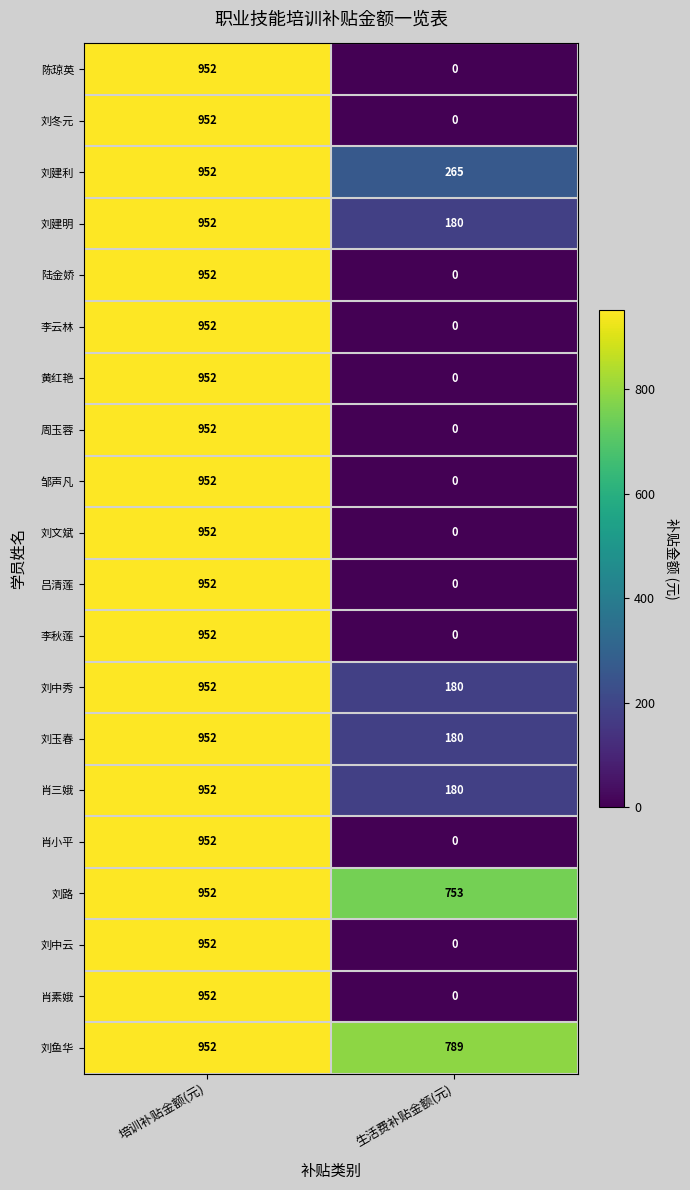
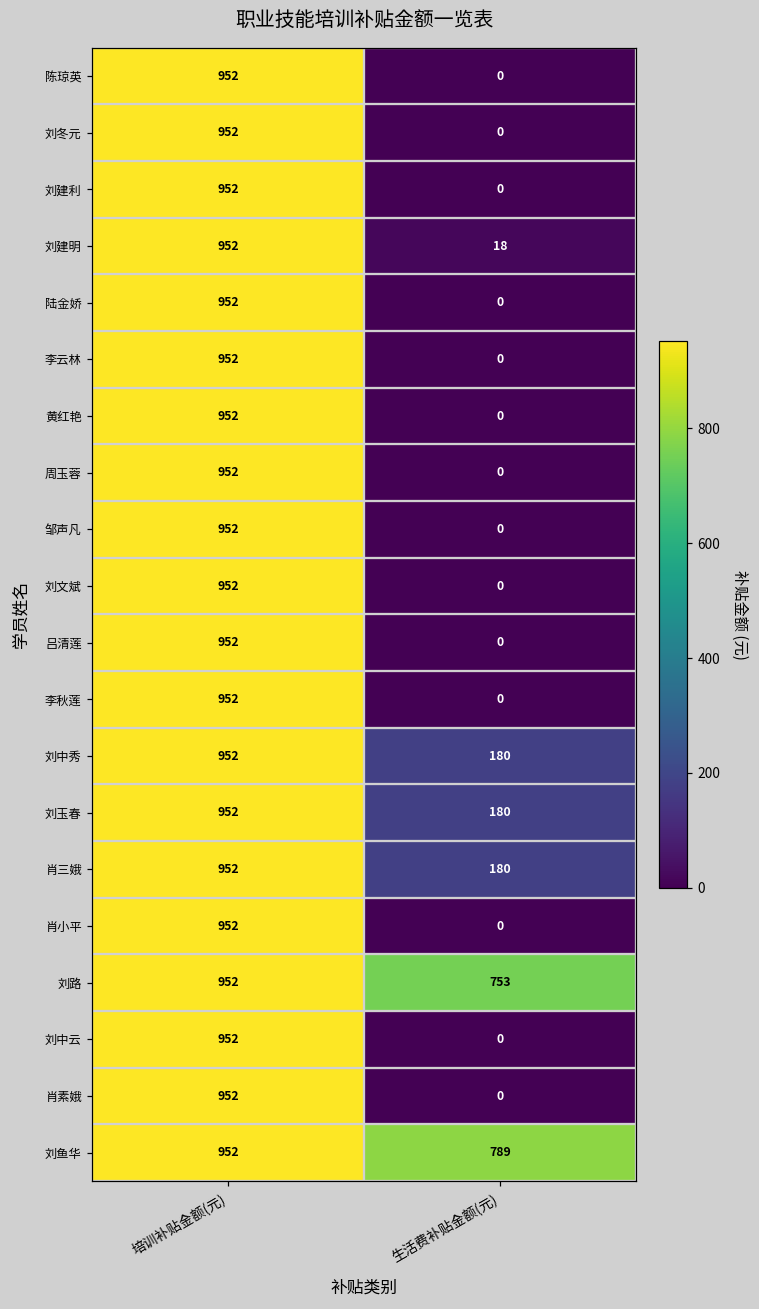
刘建利, 生活费补贴金额(元): 265 -> 0
刘建明, 生活费补贴金额(元): 180 -> 18
